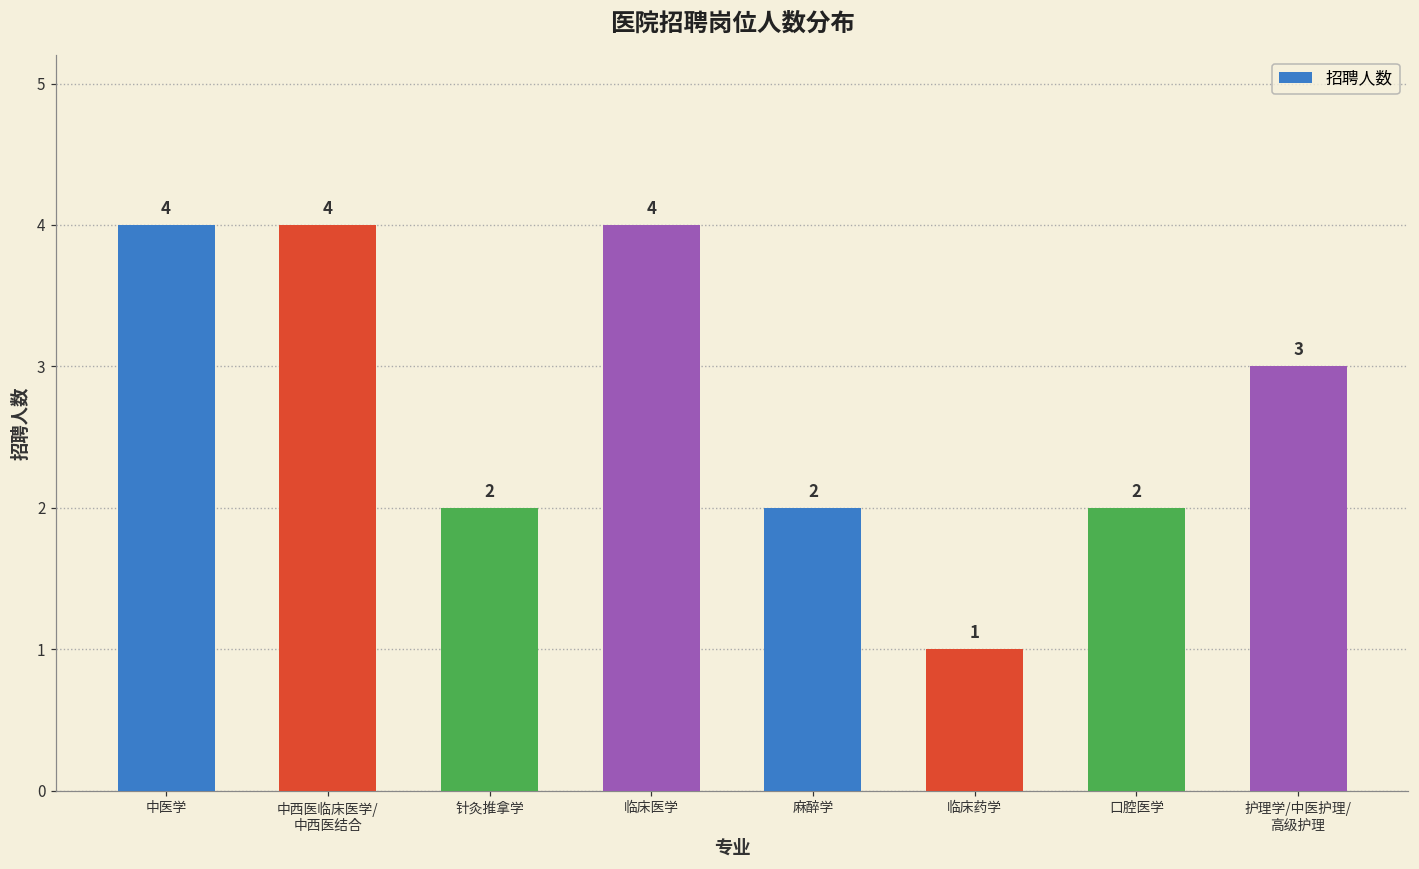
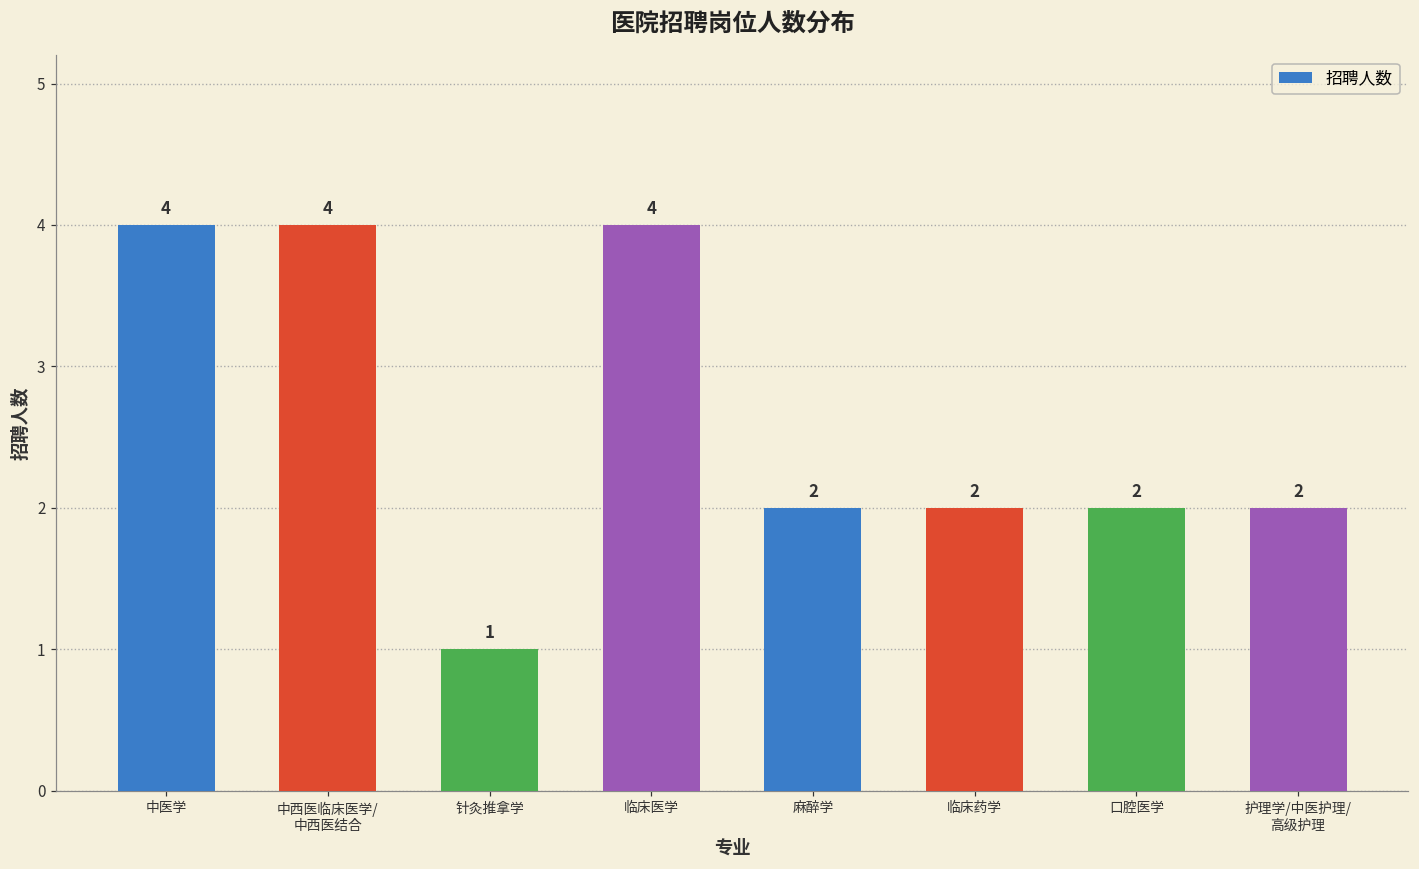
针灸推拿学: 2 -> 1
临床药学: 1 -> 2
护理学/中医护理/ 高级护理: 3 -> 2
